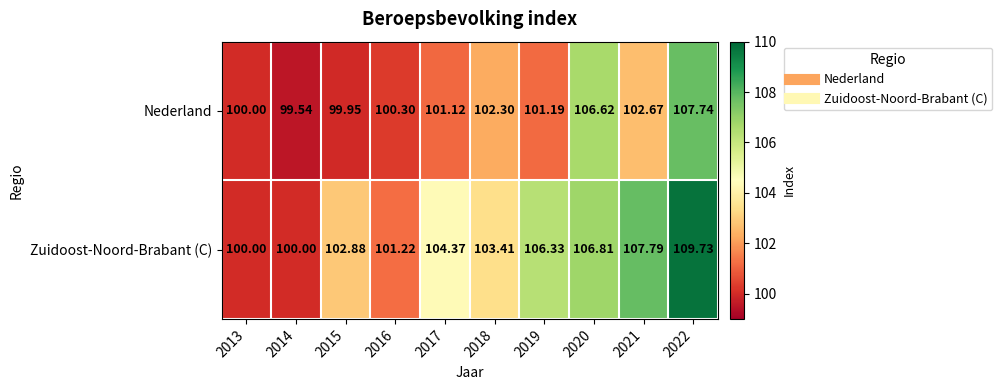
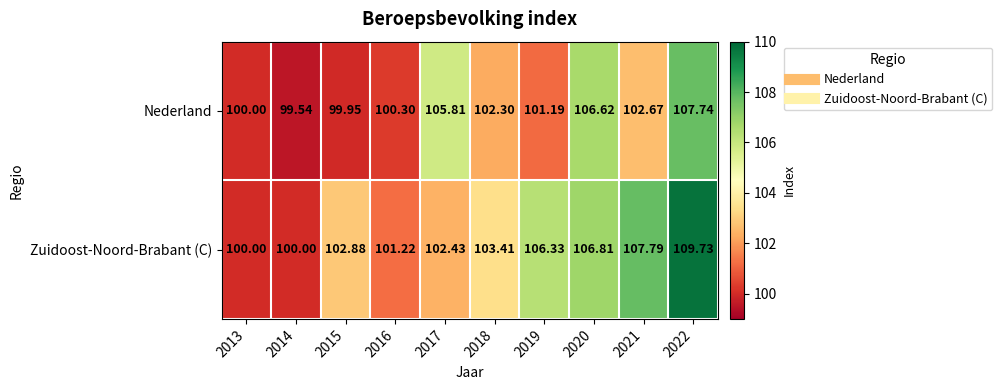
Nederland, 2017: 101.12 -> 105.81
Zuidoost-Noord-Brabant (C), 2017: 104.37 -> 102.43
